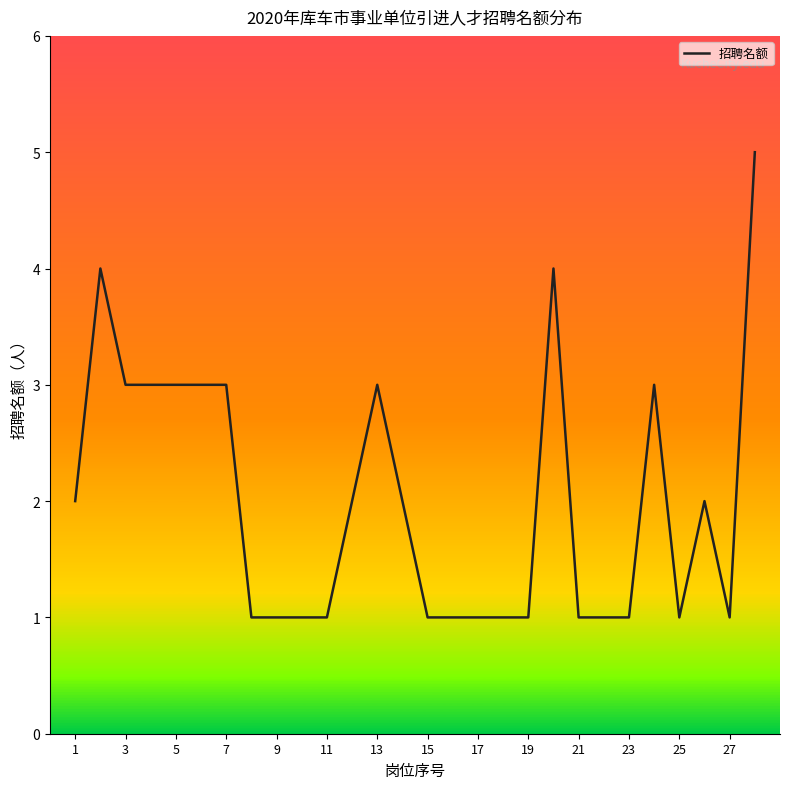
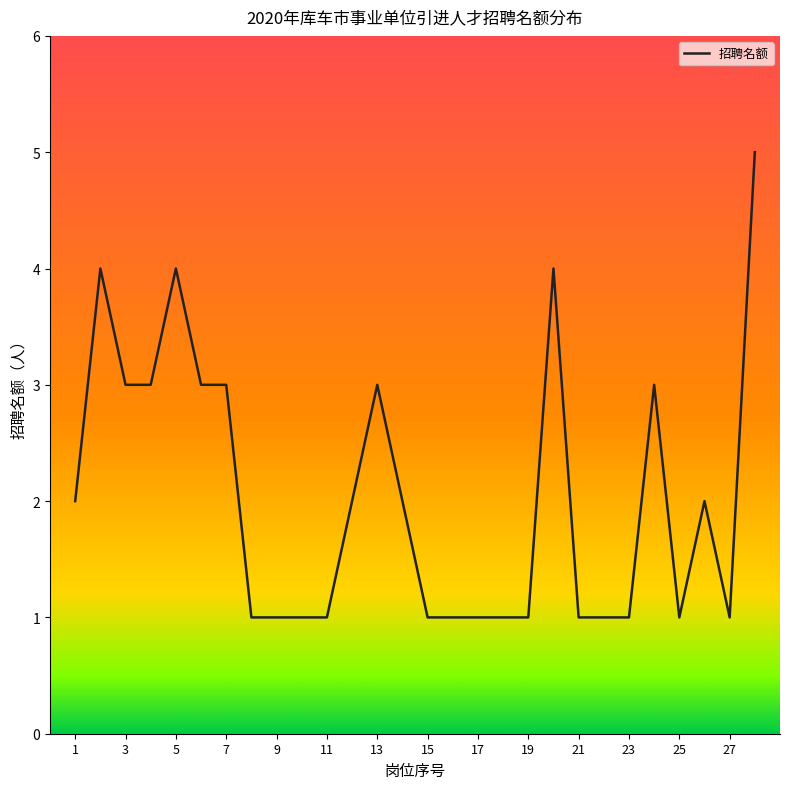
5: 3 -> 4
